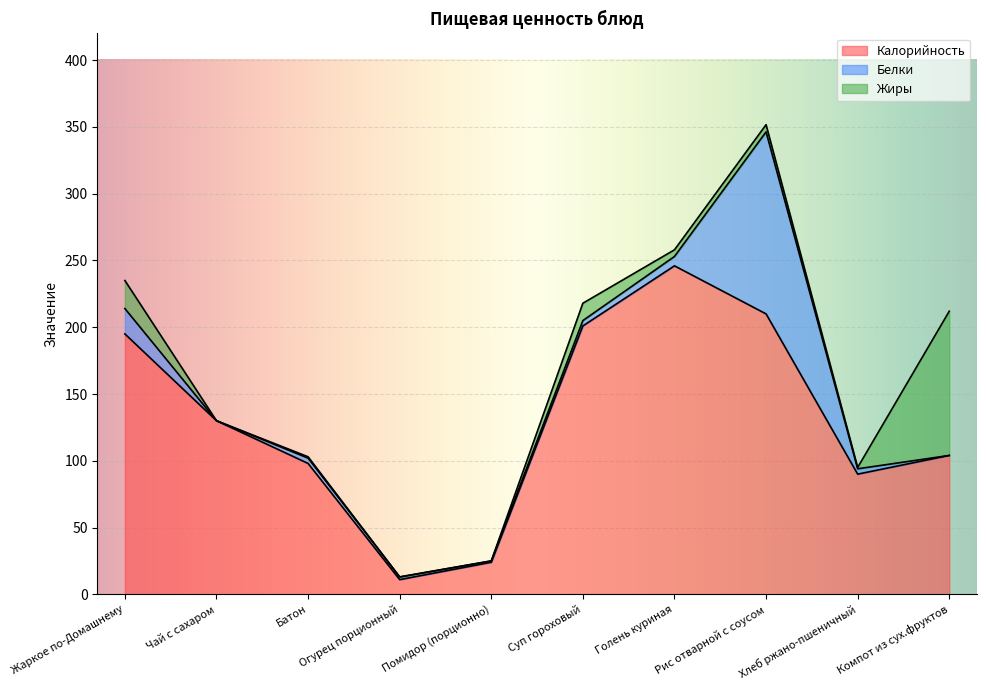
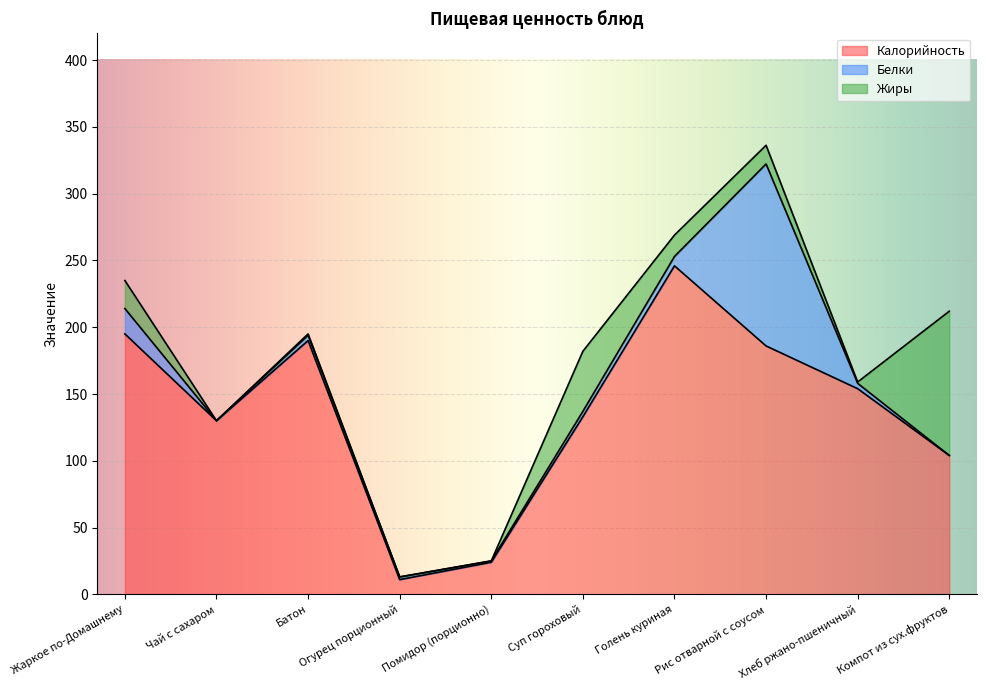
Калорийность, Батон: 98 -> 190
Калорийность, Суп гороховый: 201 -> 133
Жиры, Суп гороховый: 13 -> 45
Жиры, Голень куриная: 5 -> 16
Калорийность, Рис отварной с соусом: 210 -> 186
Жиры, Рис отварной с соусом: 5 -> 14
Калорийность, Хлеб ржано-пшеничный: 90 -> 154
